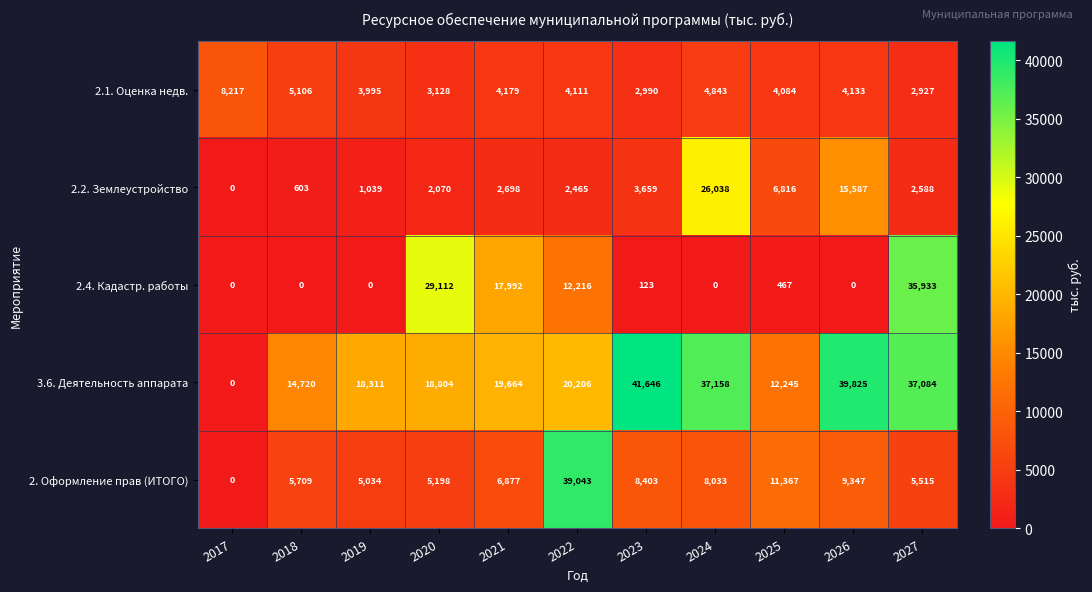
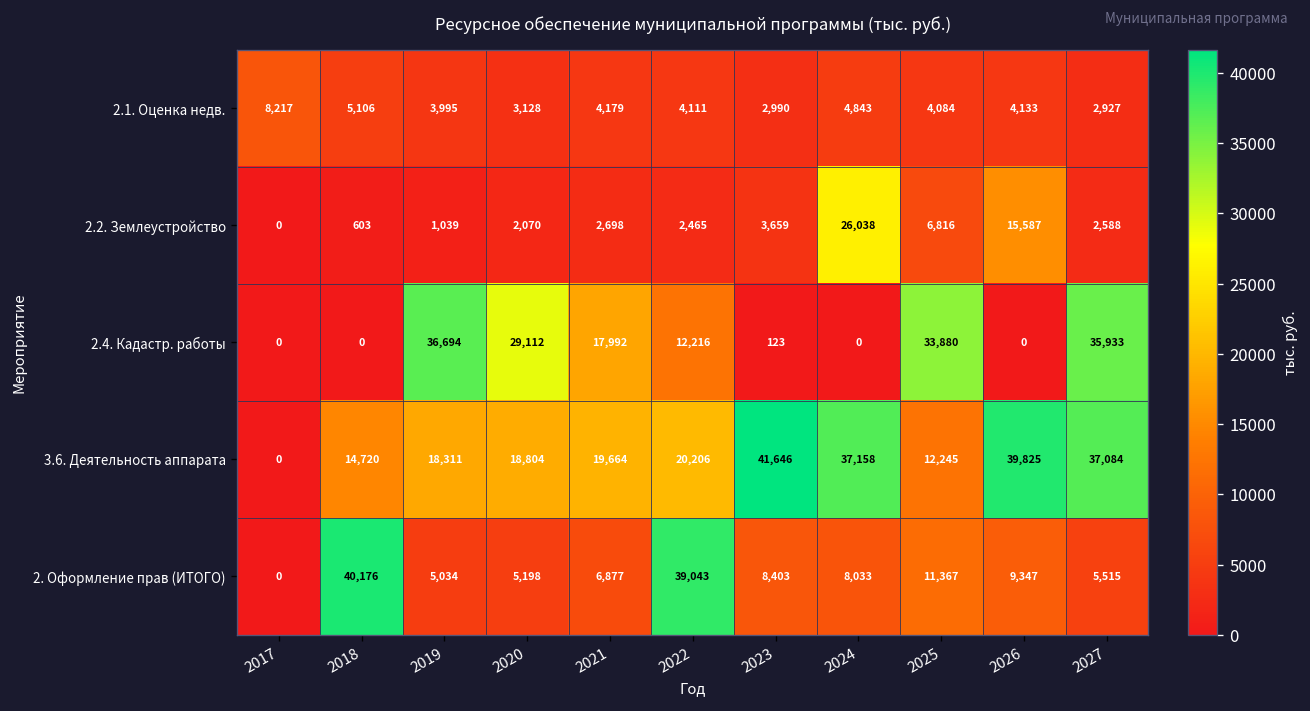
2.4. Кадастр. работы, 2019: 0 -> 36,694
2.4. Кадастр. работы, 2025: 467 -> 33,880
2. Оформление прав (ИТОГО), 2018: 5,709 -> 40,176
